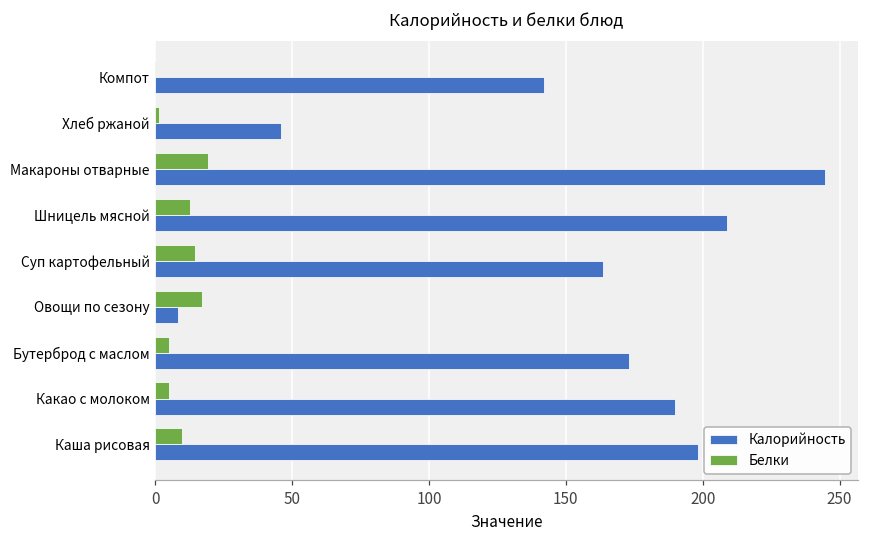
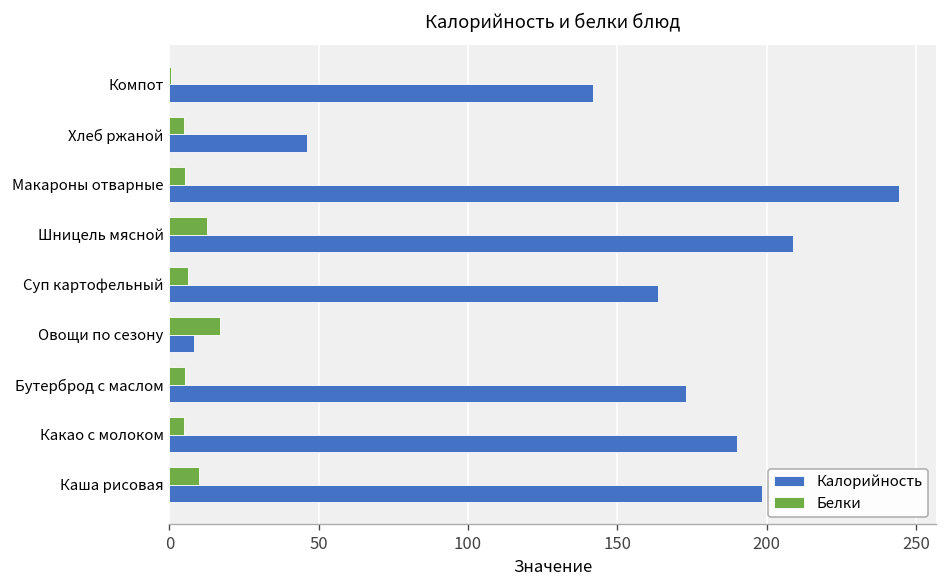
Белки, Хлеб ржаной: 1 -> 5
Белки, Макароны отварные: 19 -> 5
Белки, Суп картофельный: 14 -> 6
